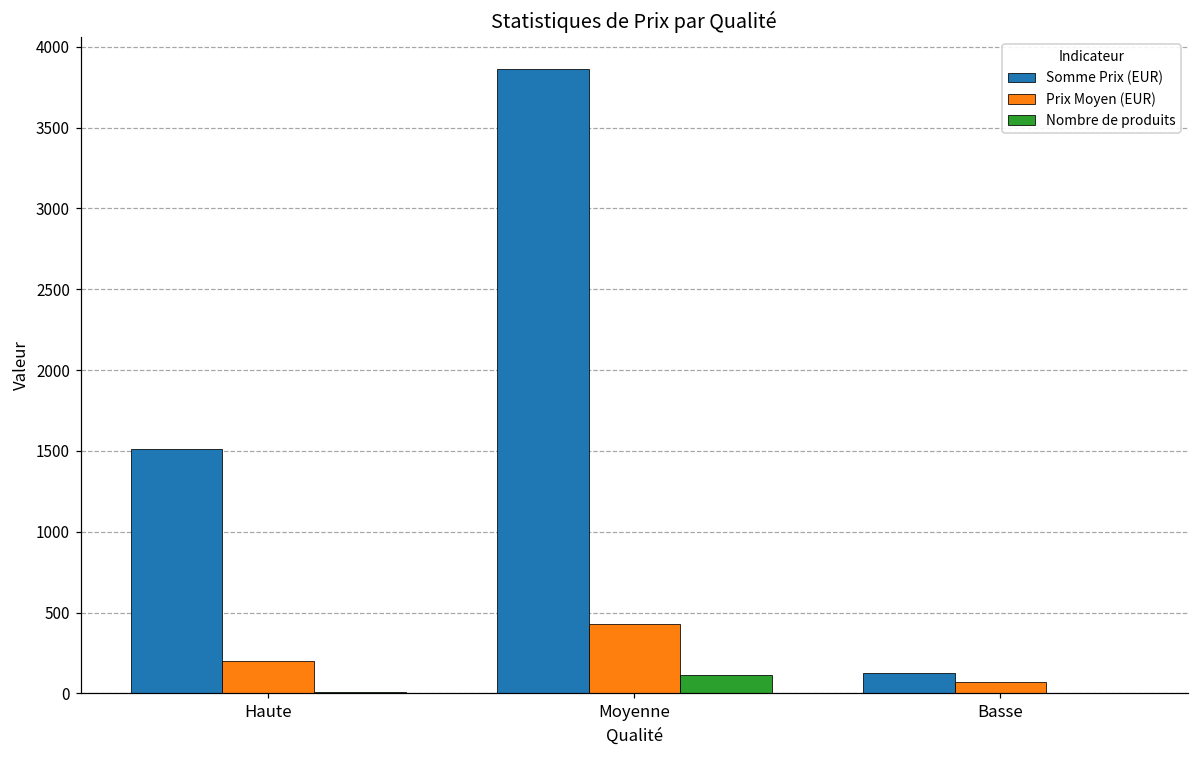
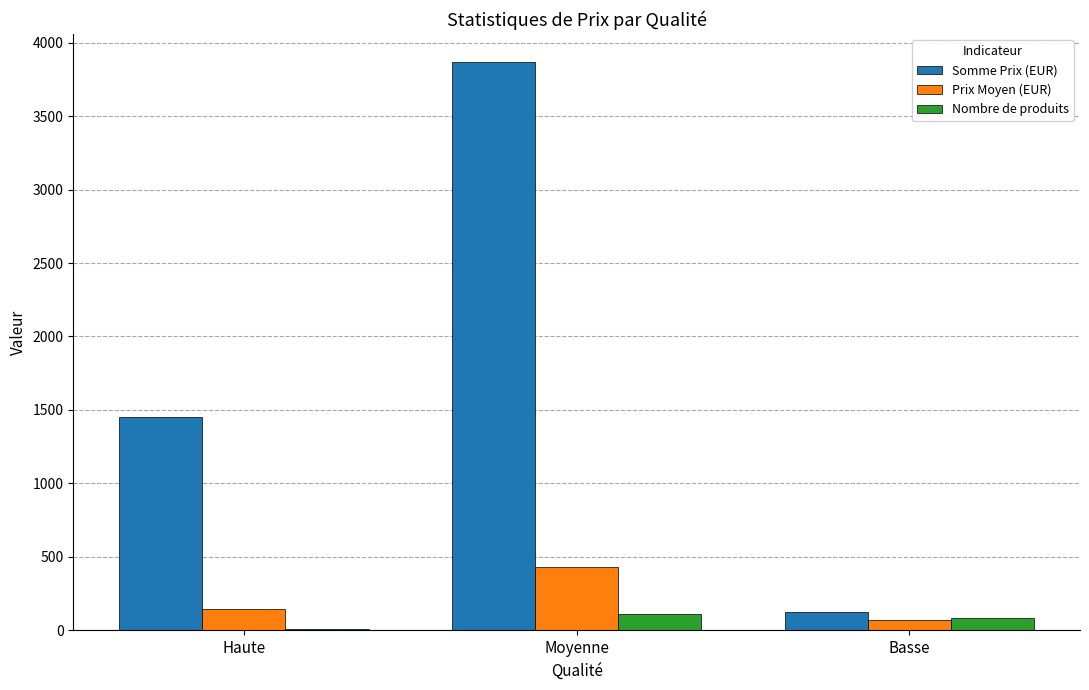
Somme Prix (EUR), Haute: 1510 -> 1460
Prix Moyen (EUR), Haute: 200 -> 150
Nombre de produits, Basse: 0 -> 80
